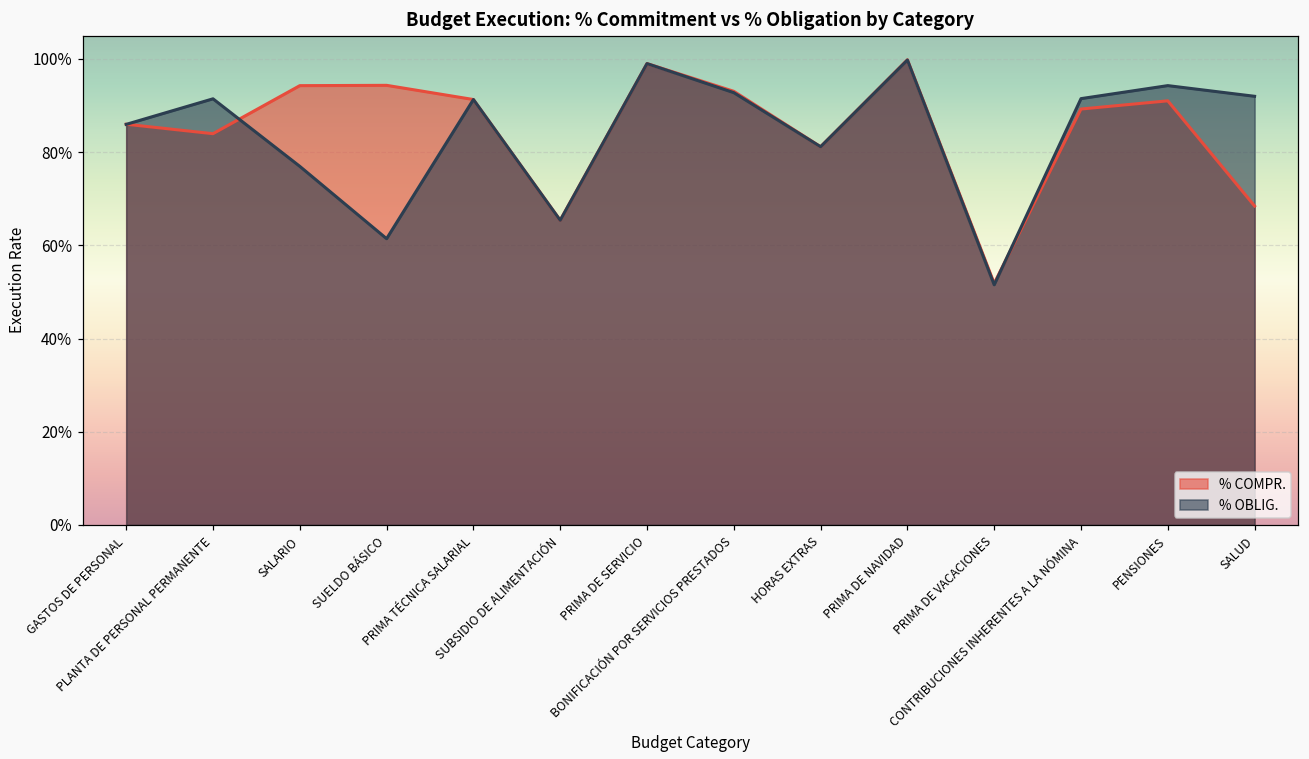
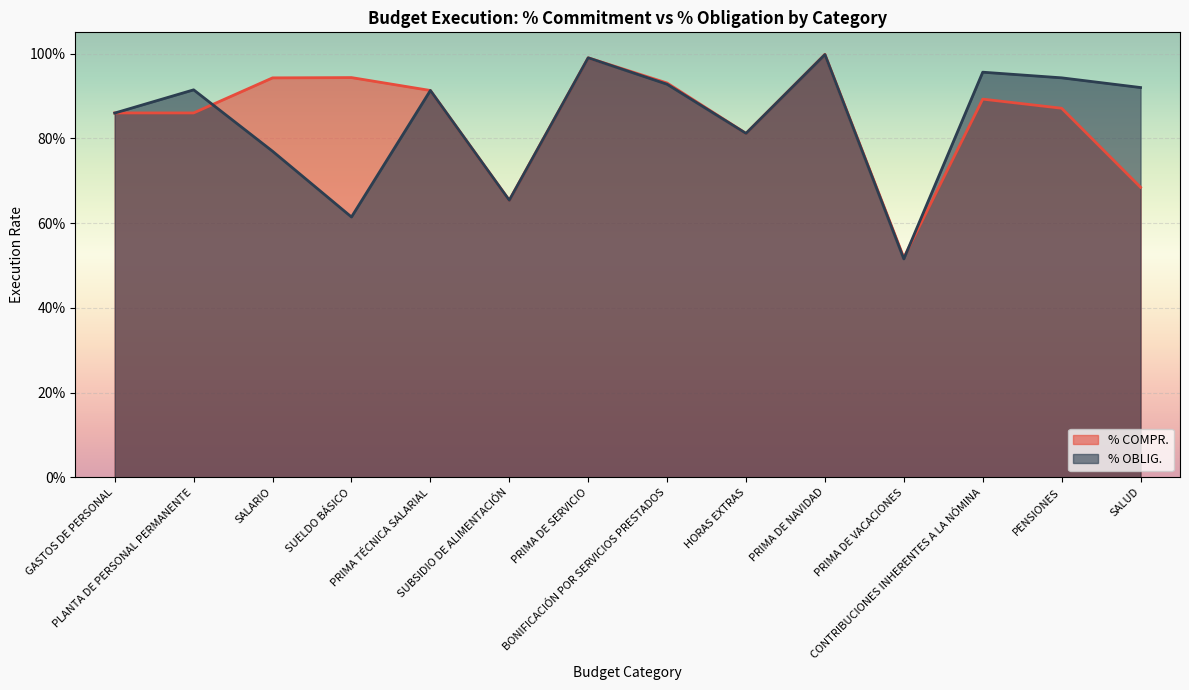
% COMPR., PLANTA DE PERSONAL PERMANENTE: 84% -> 86%
% OBLIG., CONTRIBUCIONES INHERENTES A LA NÓMINA: 91% -> 96%
% COMPR., PENSIONES: 91% -> 87%
